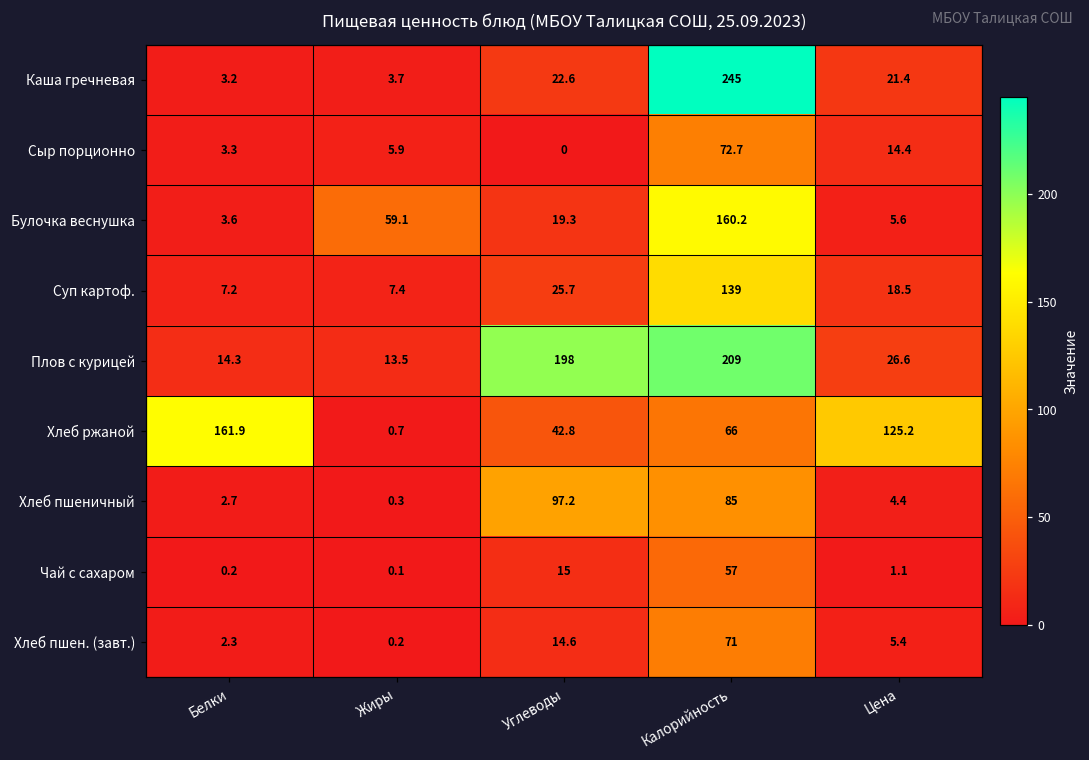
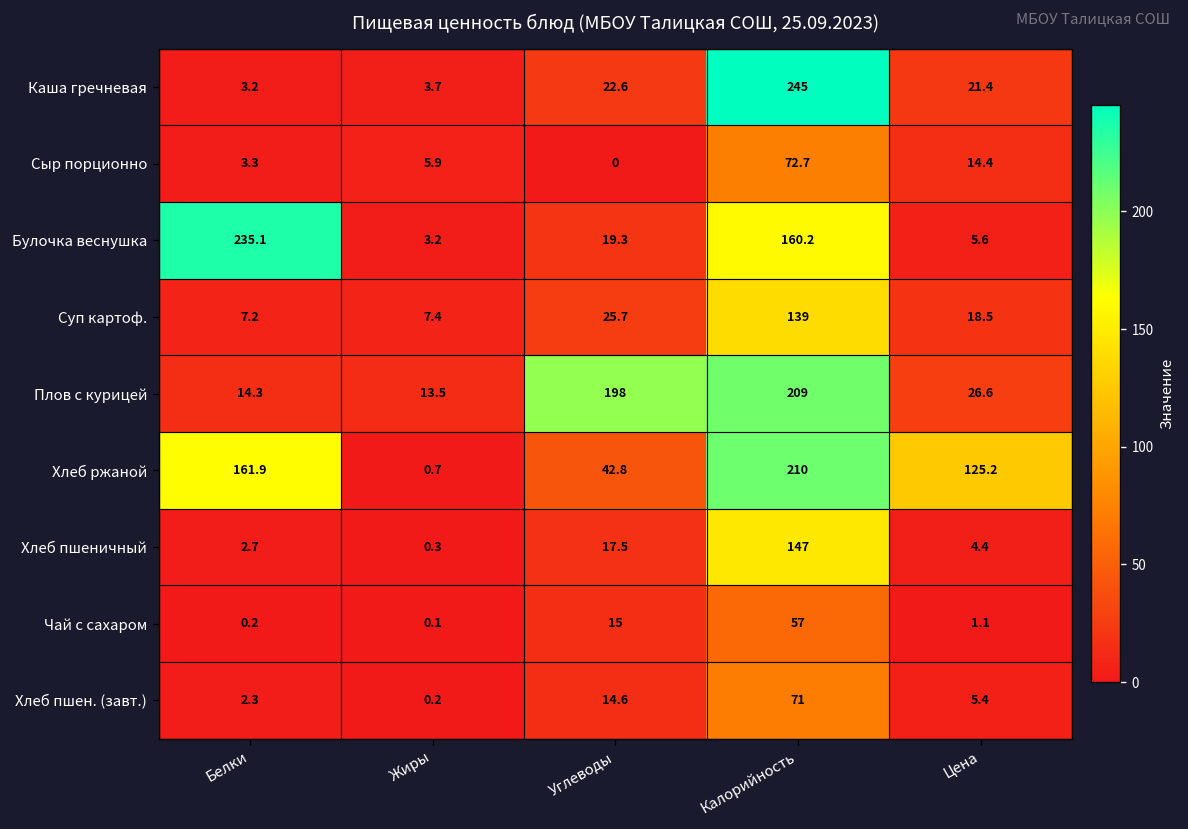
Булочка веснушка, Белки: 3.6 -> 235.1
Булочка веснушка, Жиры: 59.1 -> 3.2
Хлеб ржаной, Калорийность: 66 -> 210
Хлеб пшеничный, Углеводы: 97.2 -> 17.5
Хлеб пшеничный, Калорийность: 85 -> 147
